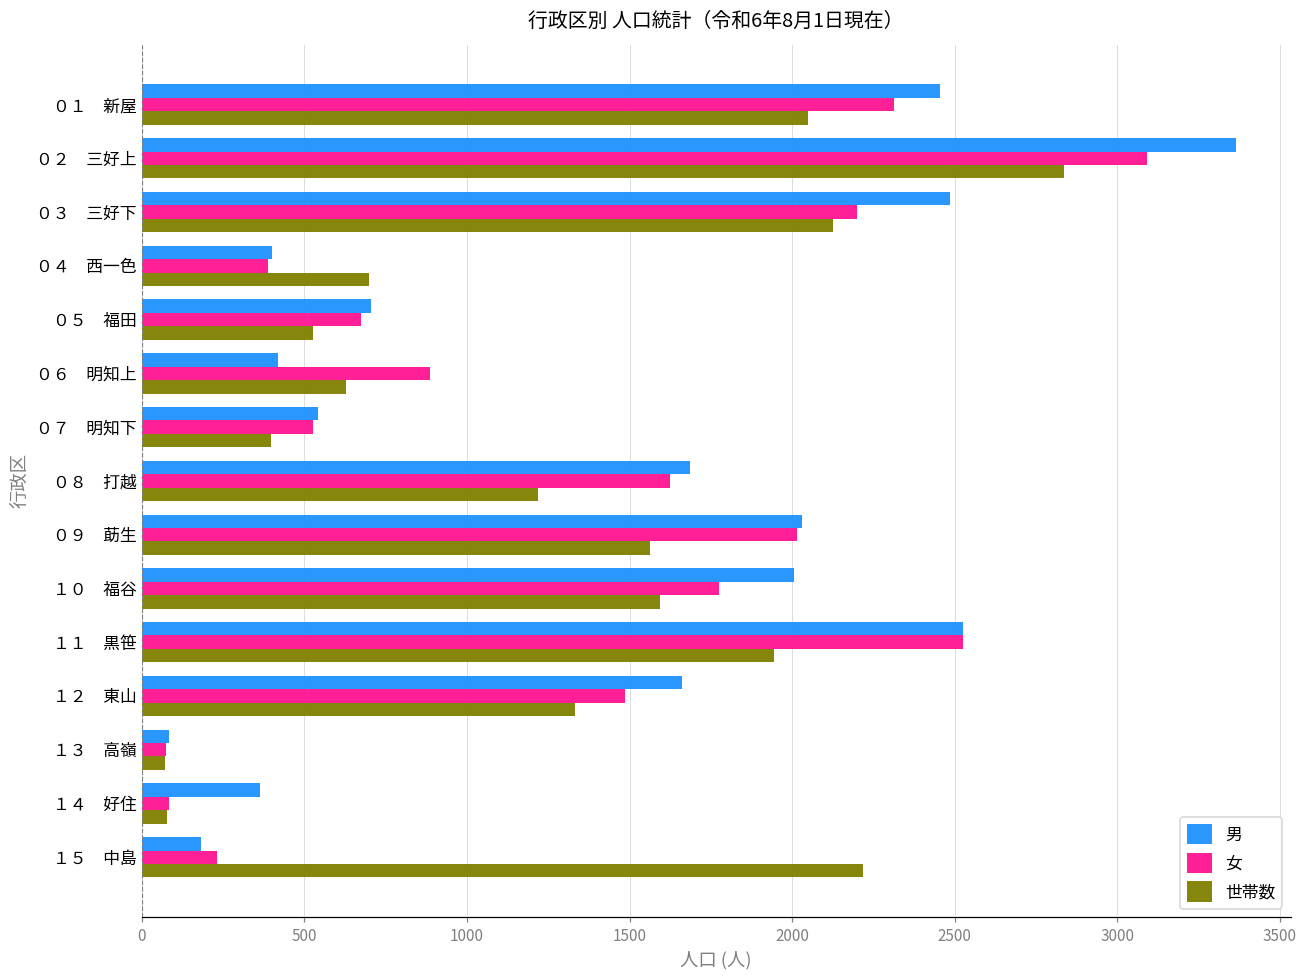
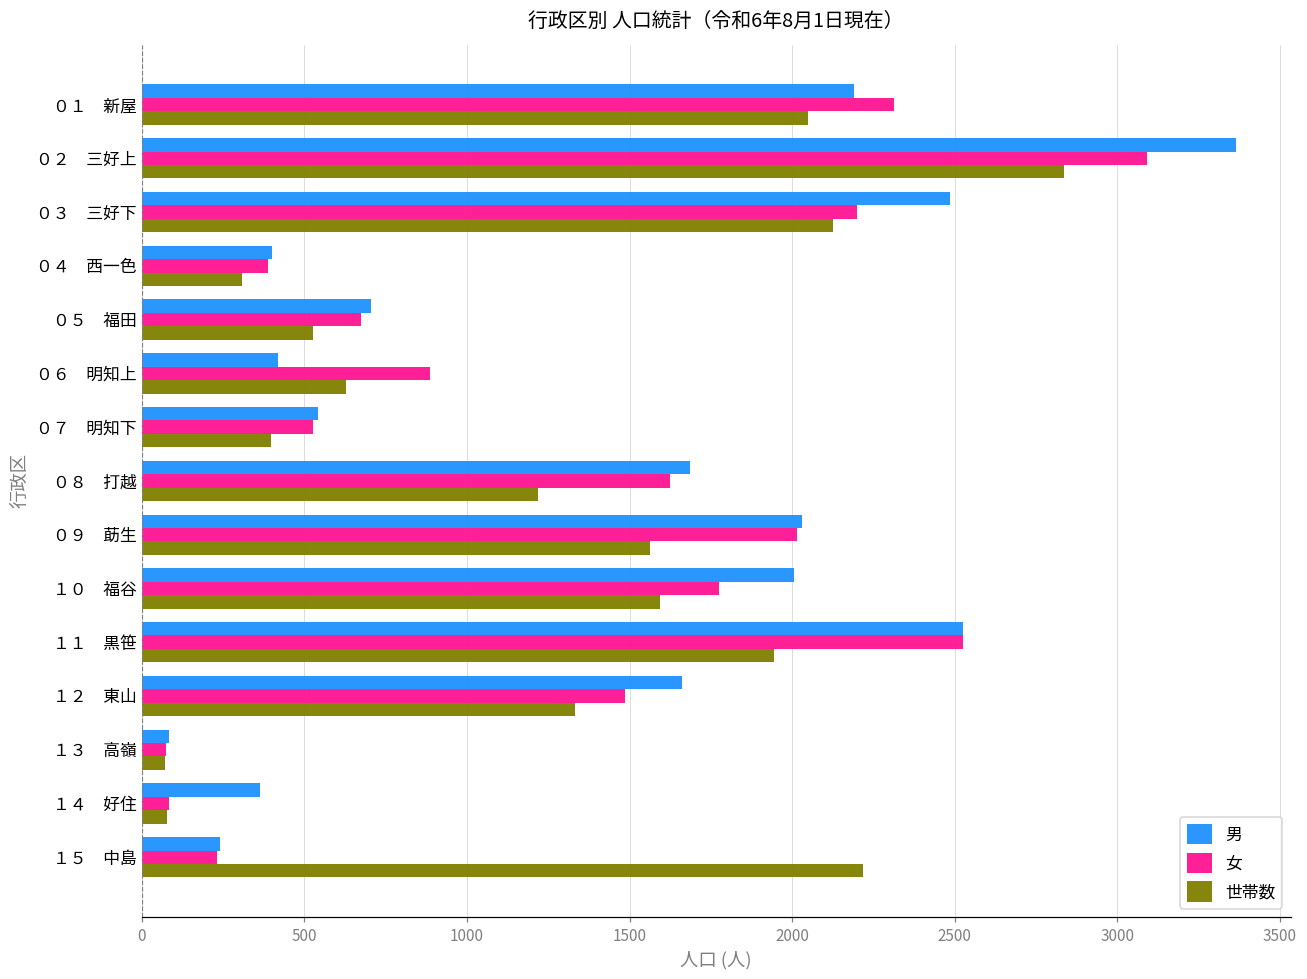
男, ０１ 新屋: 2450 -> 2190
世帯数, ０４ 西一色: 700 -> 310
男, １５ 中島: 180 -> 240
